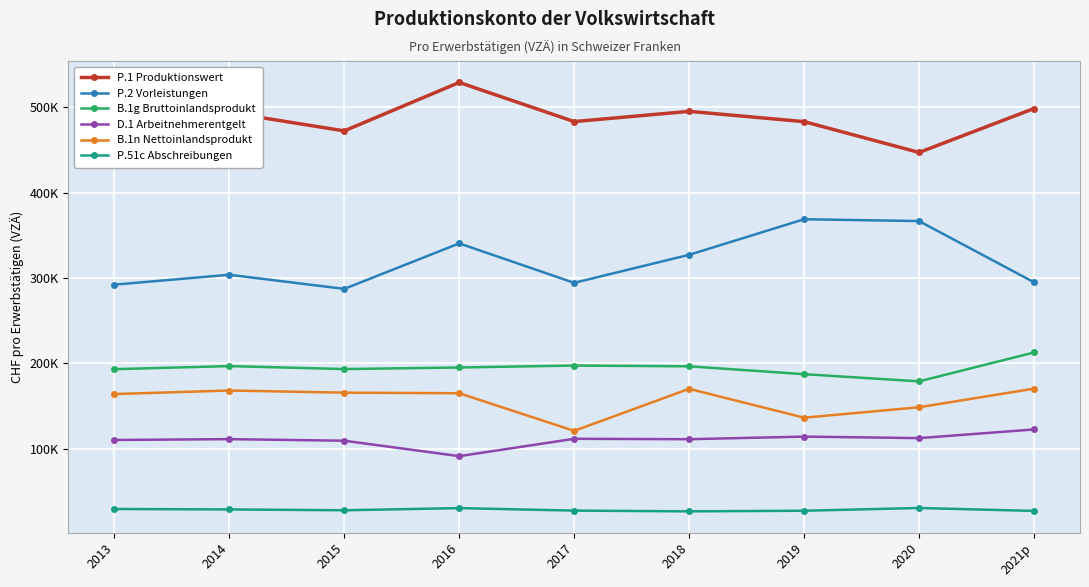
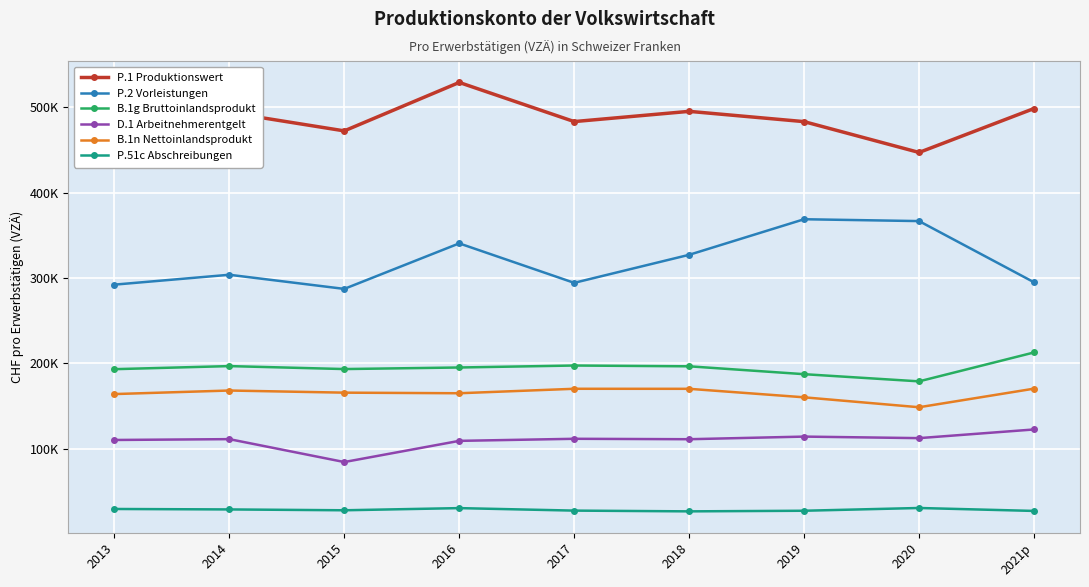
D.1 Arbeitnehmerentgelt, 2015: 110000 -> 80000
D.1 Arbeitnehmerentgelt, 2016: 90000 -> 110000
B.1n Nettoinlandsprodukt, 2017: 120000 -> 170000
B.1n Nettoinlandsprodukt, 2019: 140000 -> 160000
